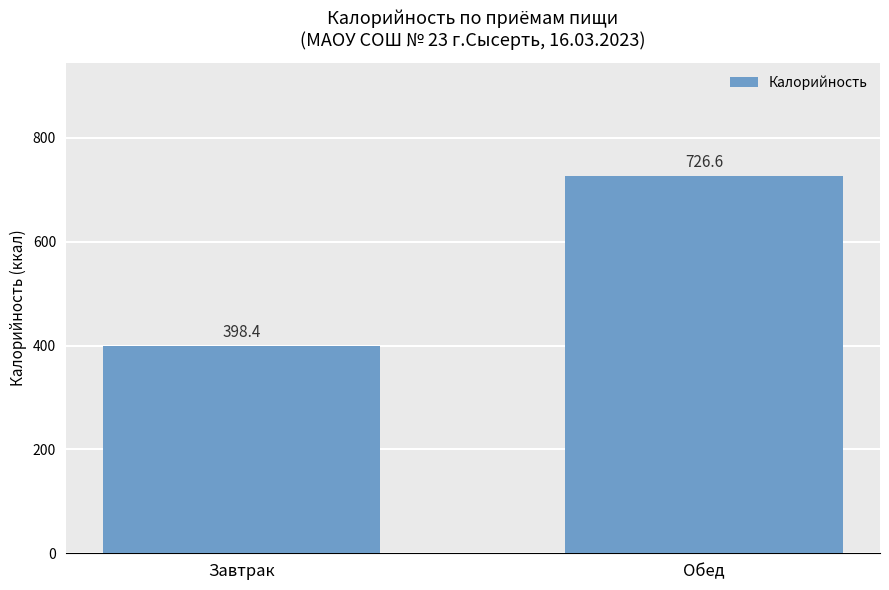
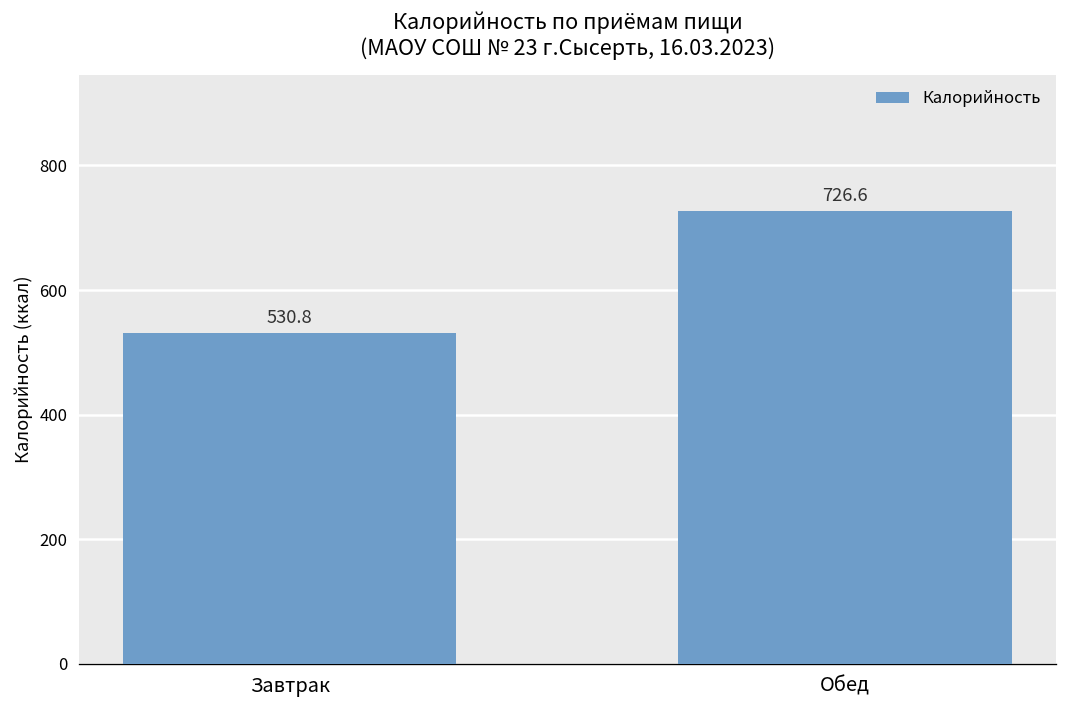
Завтрак: 398.4 -> 530.8
